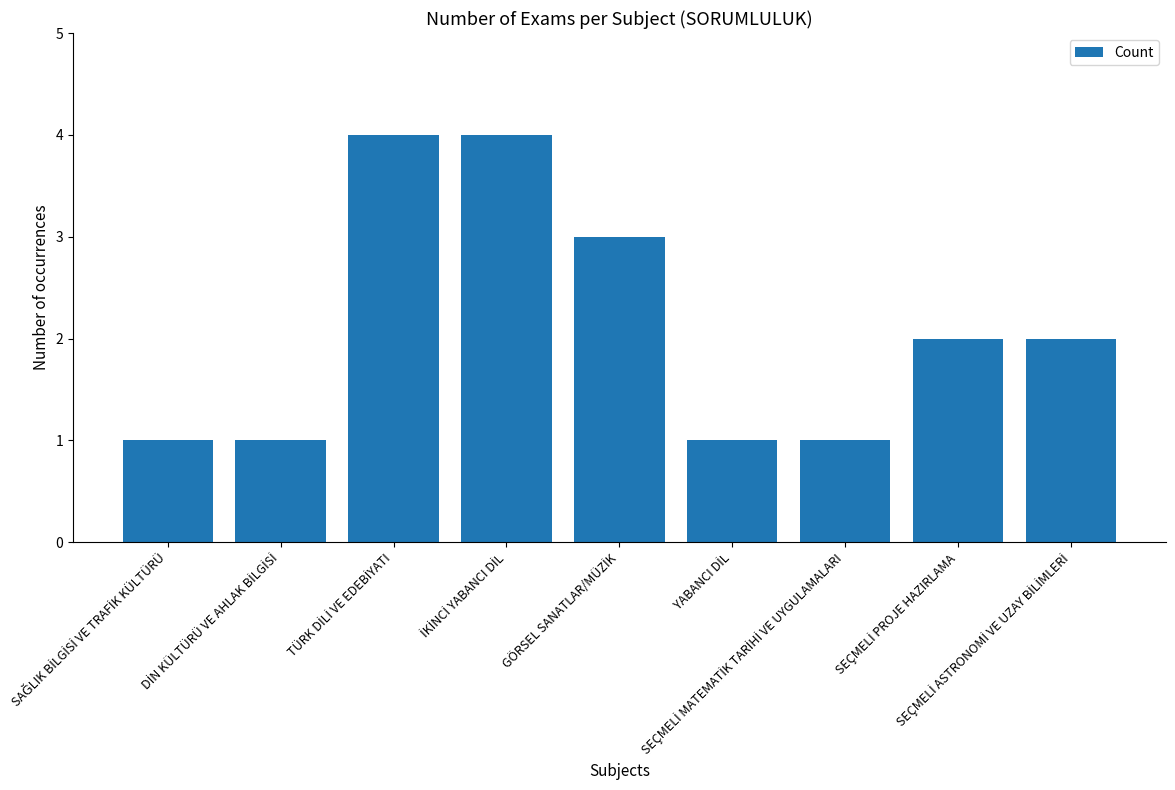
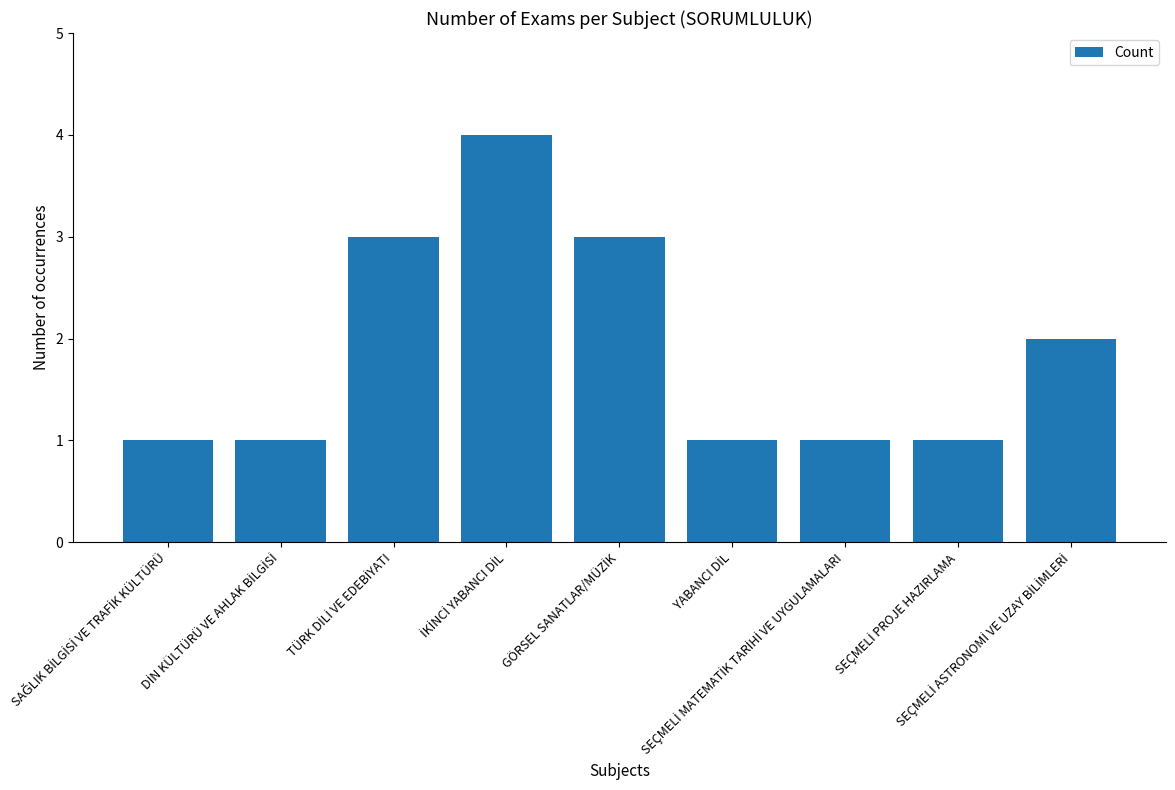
TÜRK DİLİ VE EDEBİYATI: 4 -> 3
SEÇMELİ PROJE HAZIRLAMA: 2 -> 1
